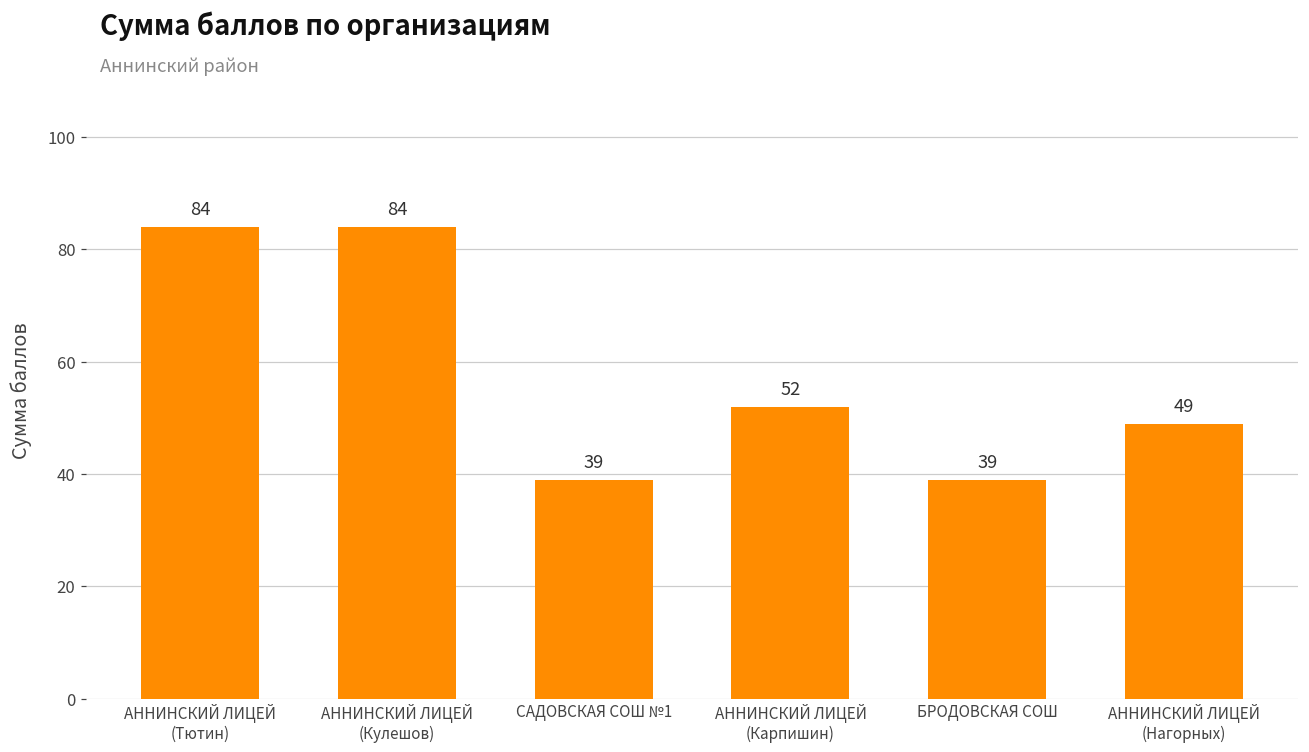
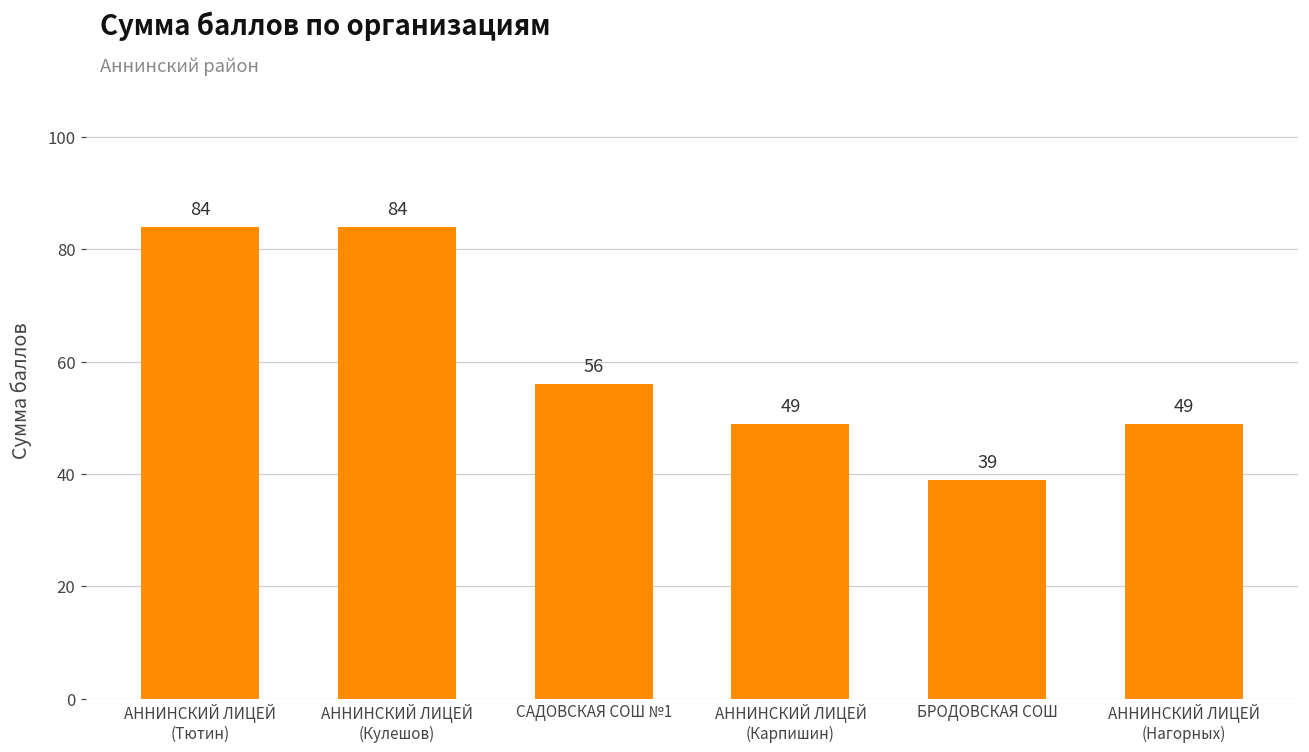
САДОВСКАЯ СОШ №1: 39 -> 56
АННИНСКИЙ ЛИЦЕЙ (Карпишин): 52 -> 49
